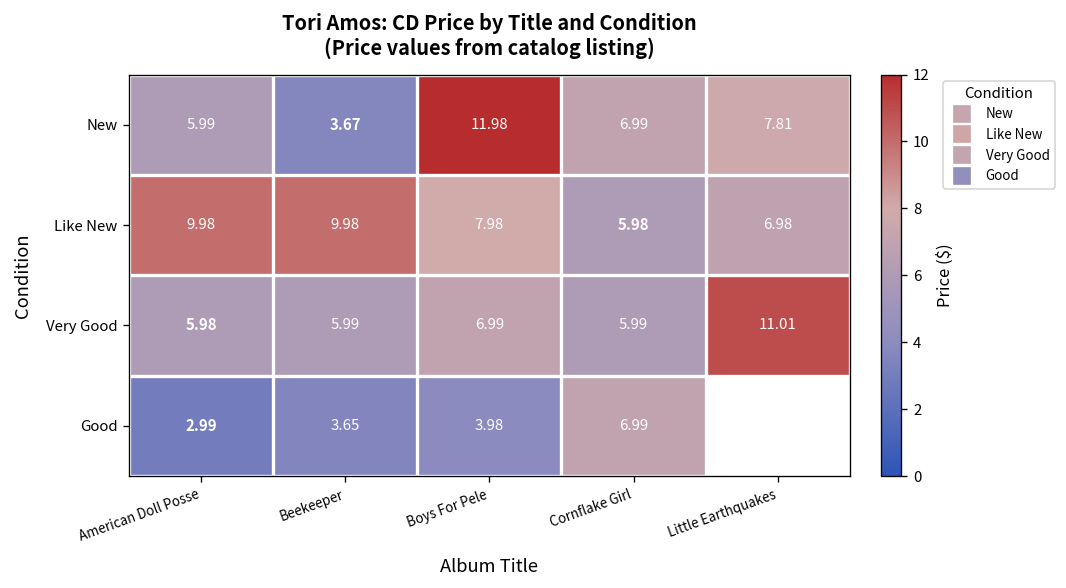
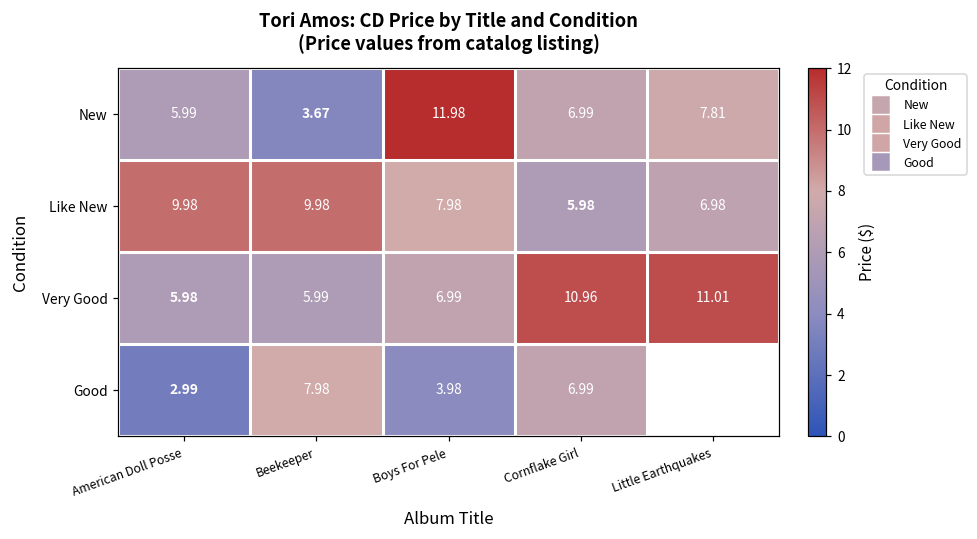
Very Good, Cornflake Girl: 5.99 -> 10.96
Good, Beekeeper: 3.65 -> 7.98
